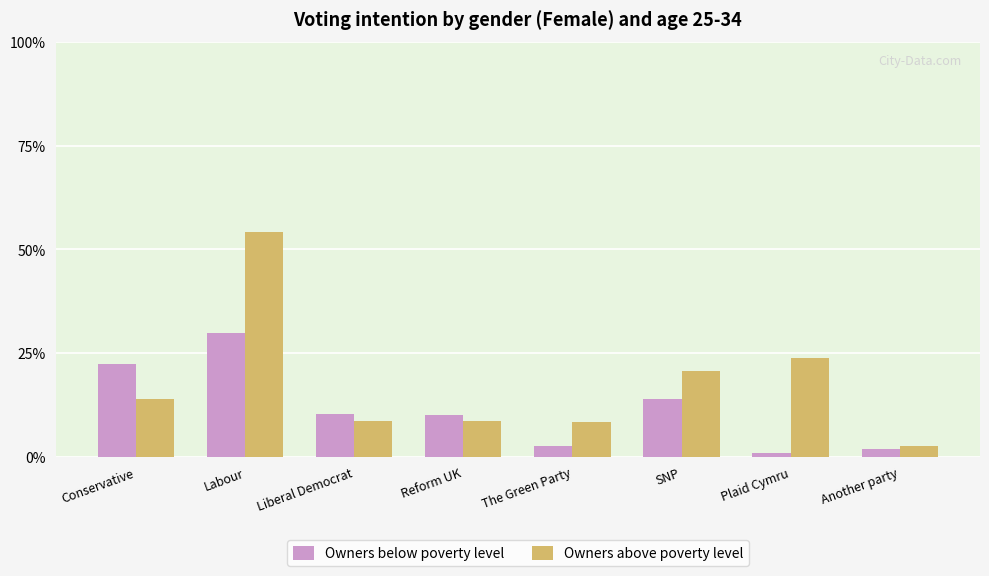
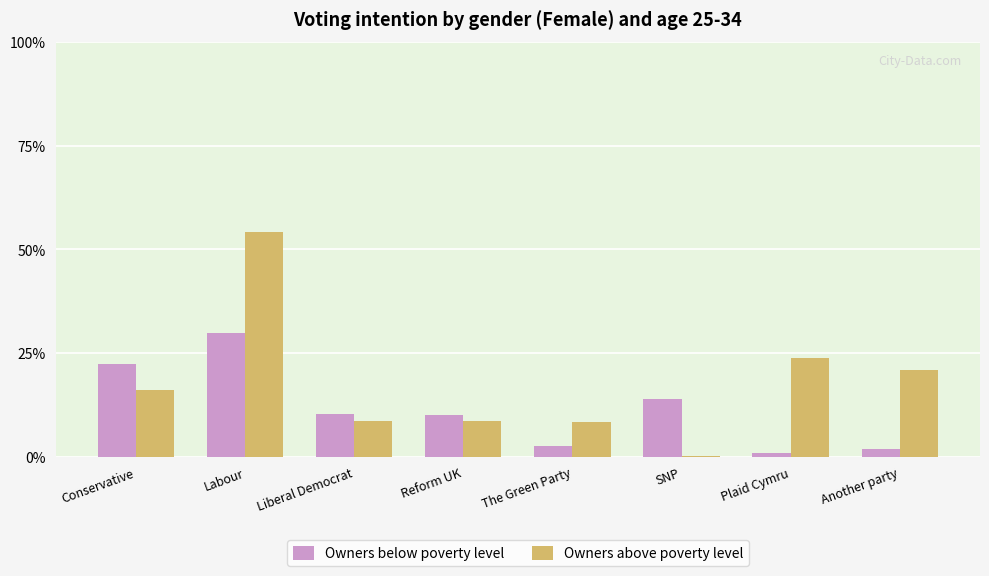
Owners above poverty level, Conservative: 14% -> 16%
Owners above poverty level, SNP: 21% -> 0%
Owners above poverty level, Another party: 3% -> 21%
